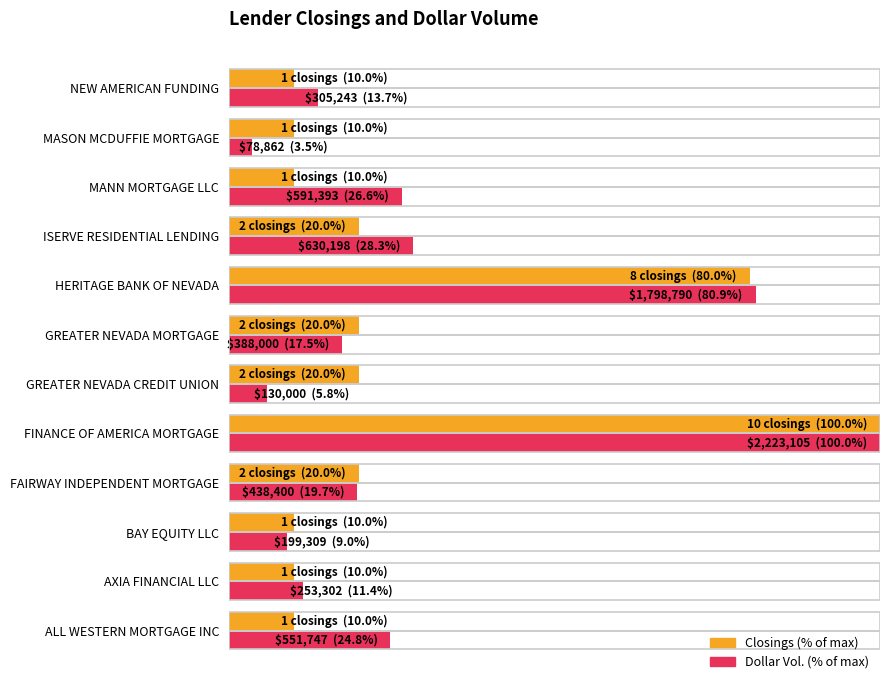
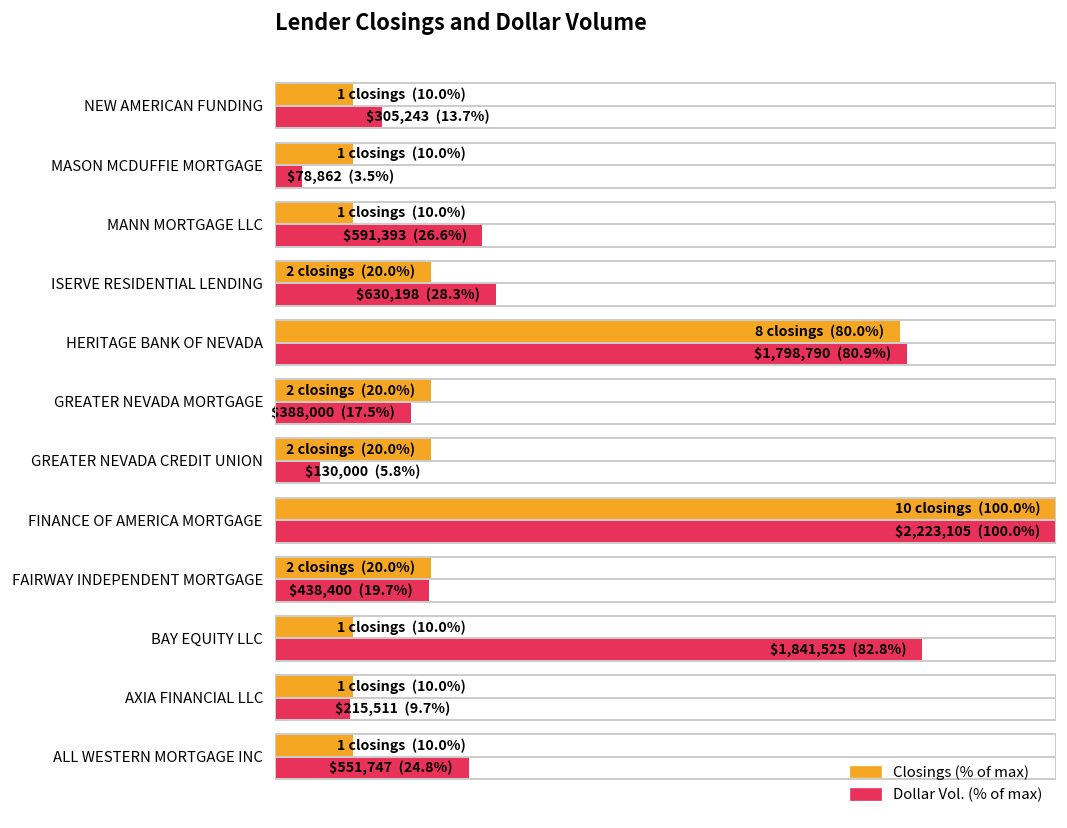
Dollar Vol. (% of max), BAY EQUITY LLC: $199,309 (9.0%) -> $1,841,525 (82.8%)
Dollar Vol. (% of max), AXIA FINANCIAL LLC: $253,302 (11.4%) -> $215,511 (9.7%)
